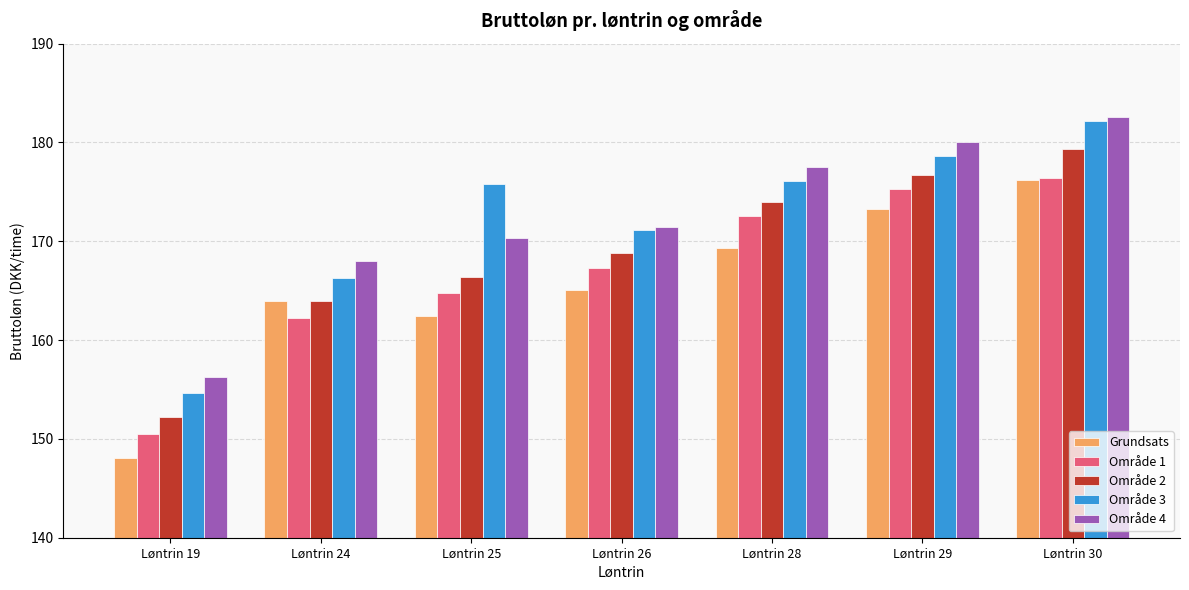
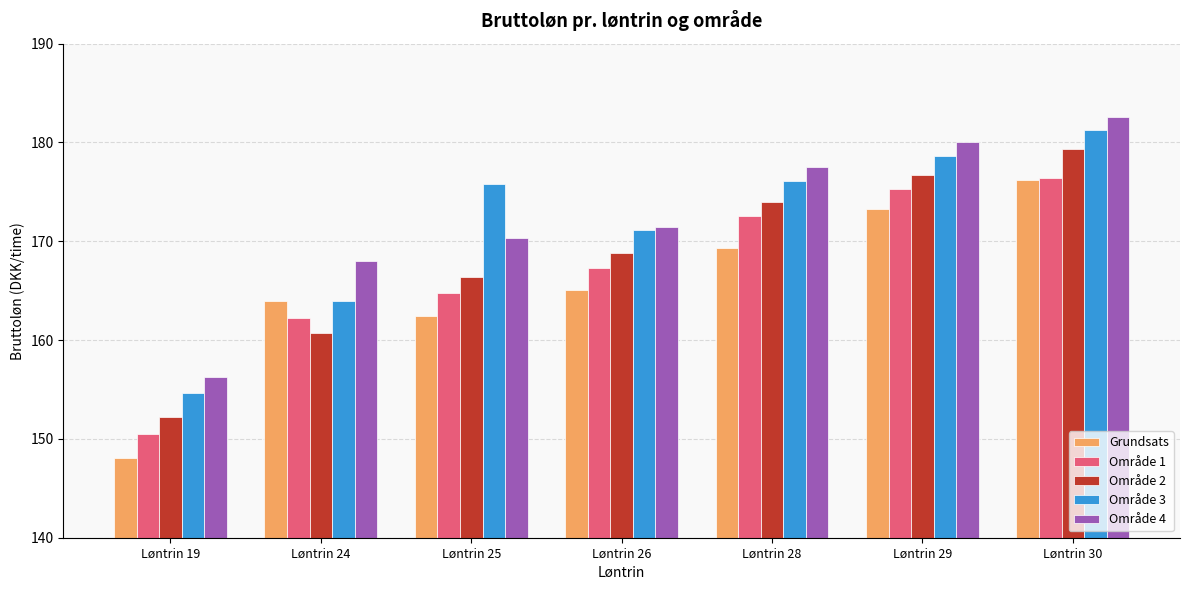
Område 2, Løntrin 24: 164 -> 161
Område 3, Løntrin 24: 166 -> 164
Område 3, Løntrin 30: 182 -> 181
